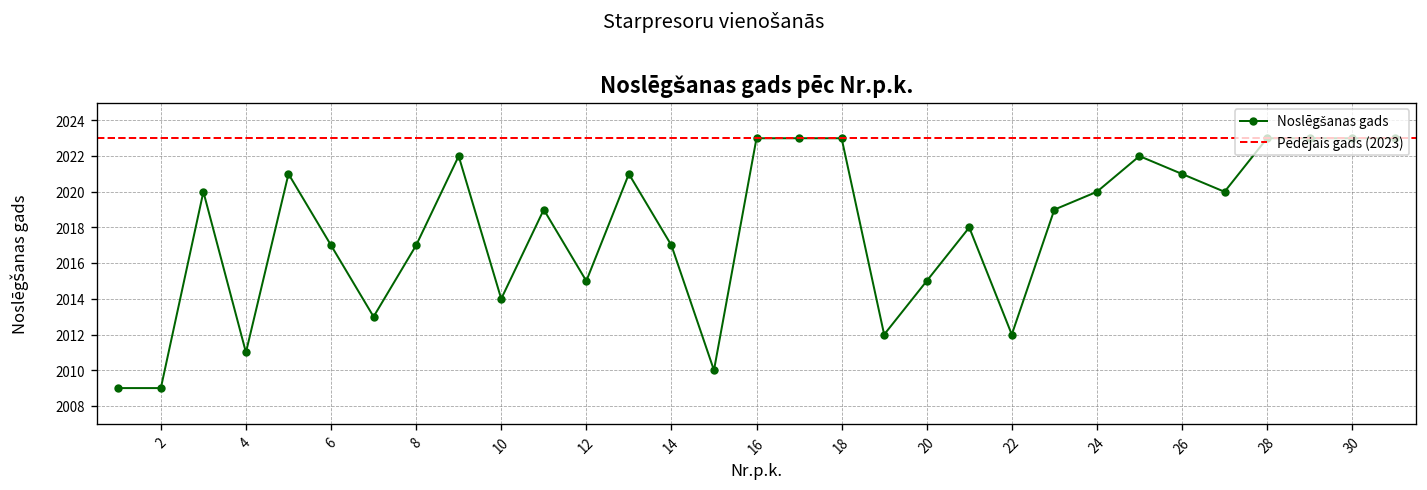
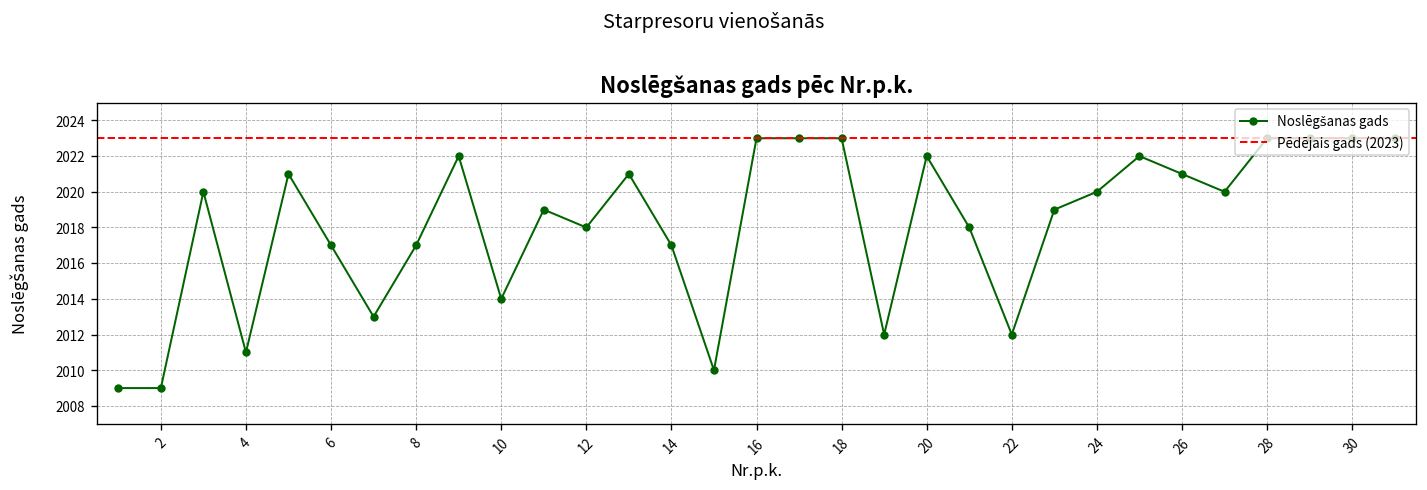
12: 2015 -> 2018
20: 2015 -> 2022
